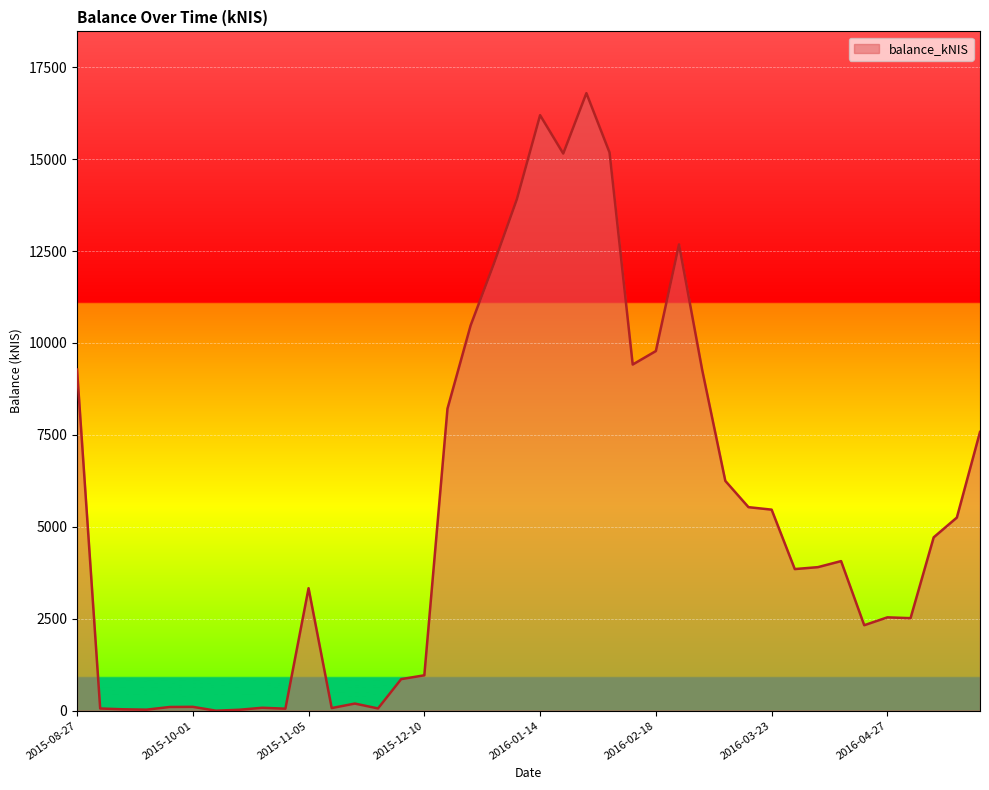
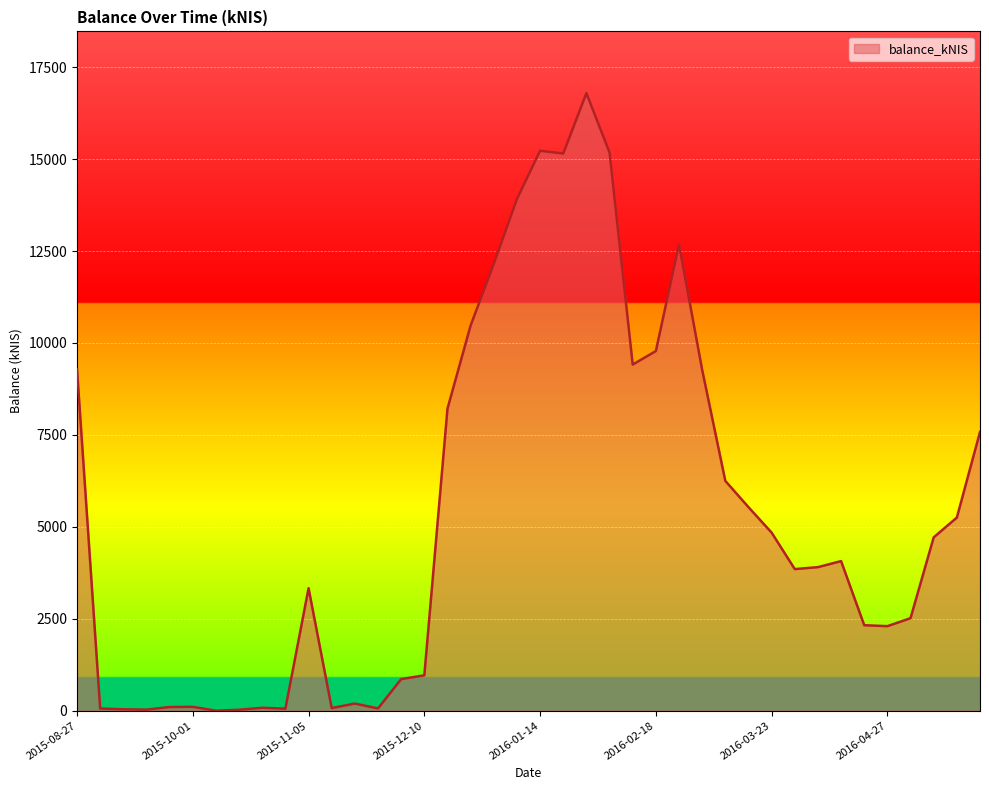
2016-01-14: 16200 -> 15200
2016-03-23: 5500 -> 4800
2016-04-27: 2500 -> 2300
